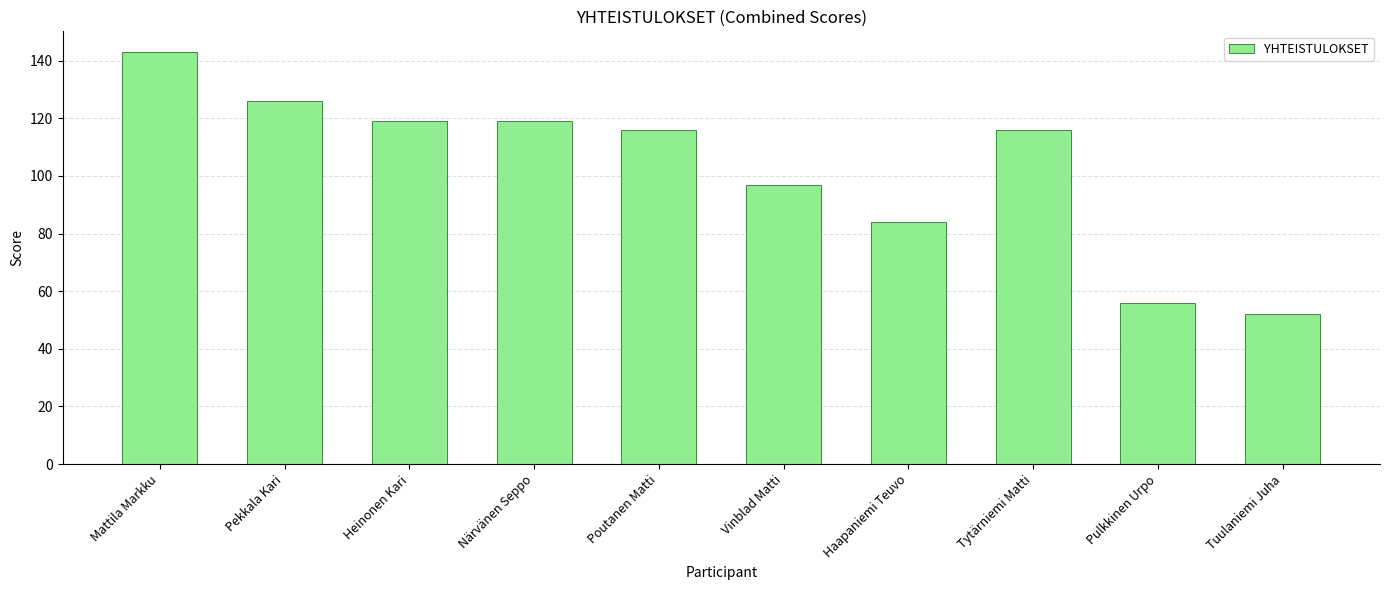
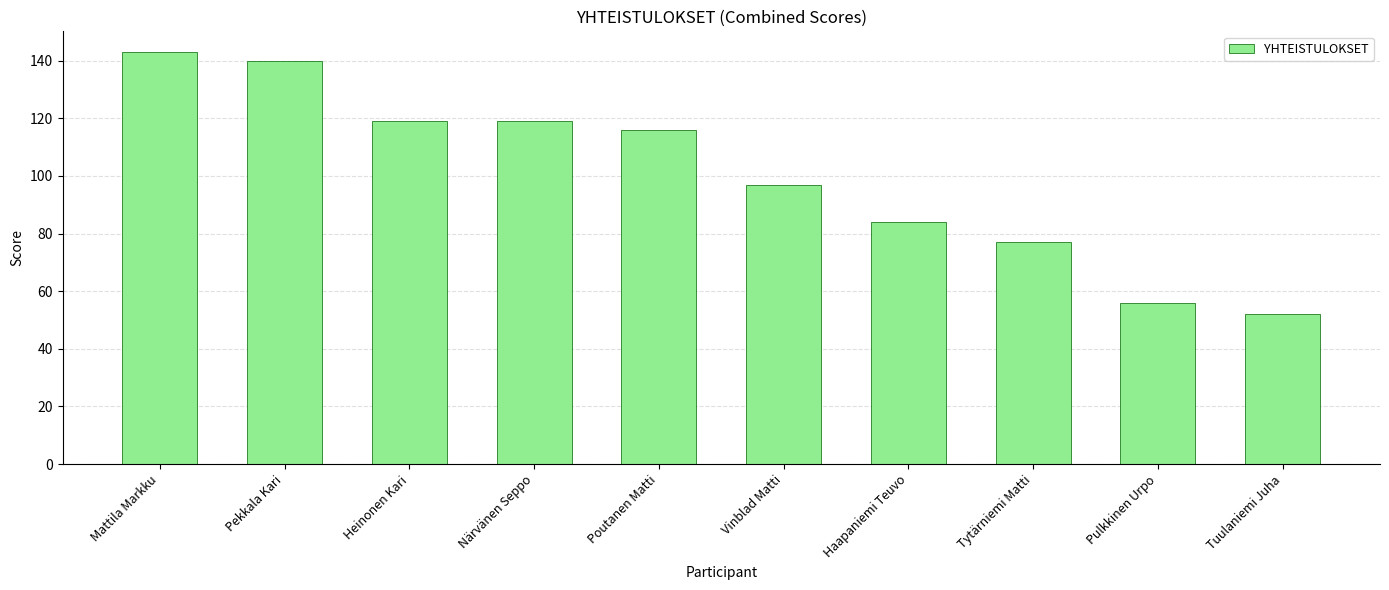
Pekkala Kari: 126 -> 140
Tytärniemi Matti: 116 -> 77
